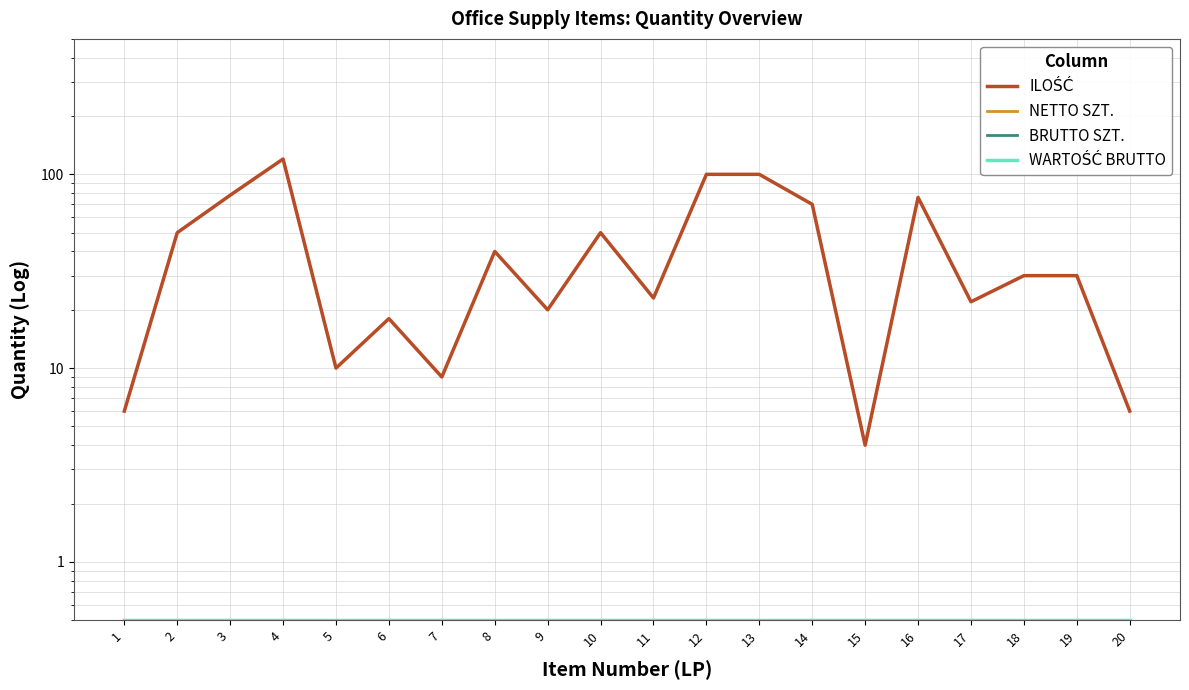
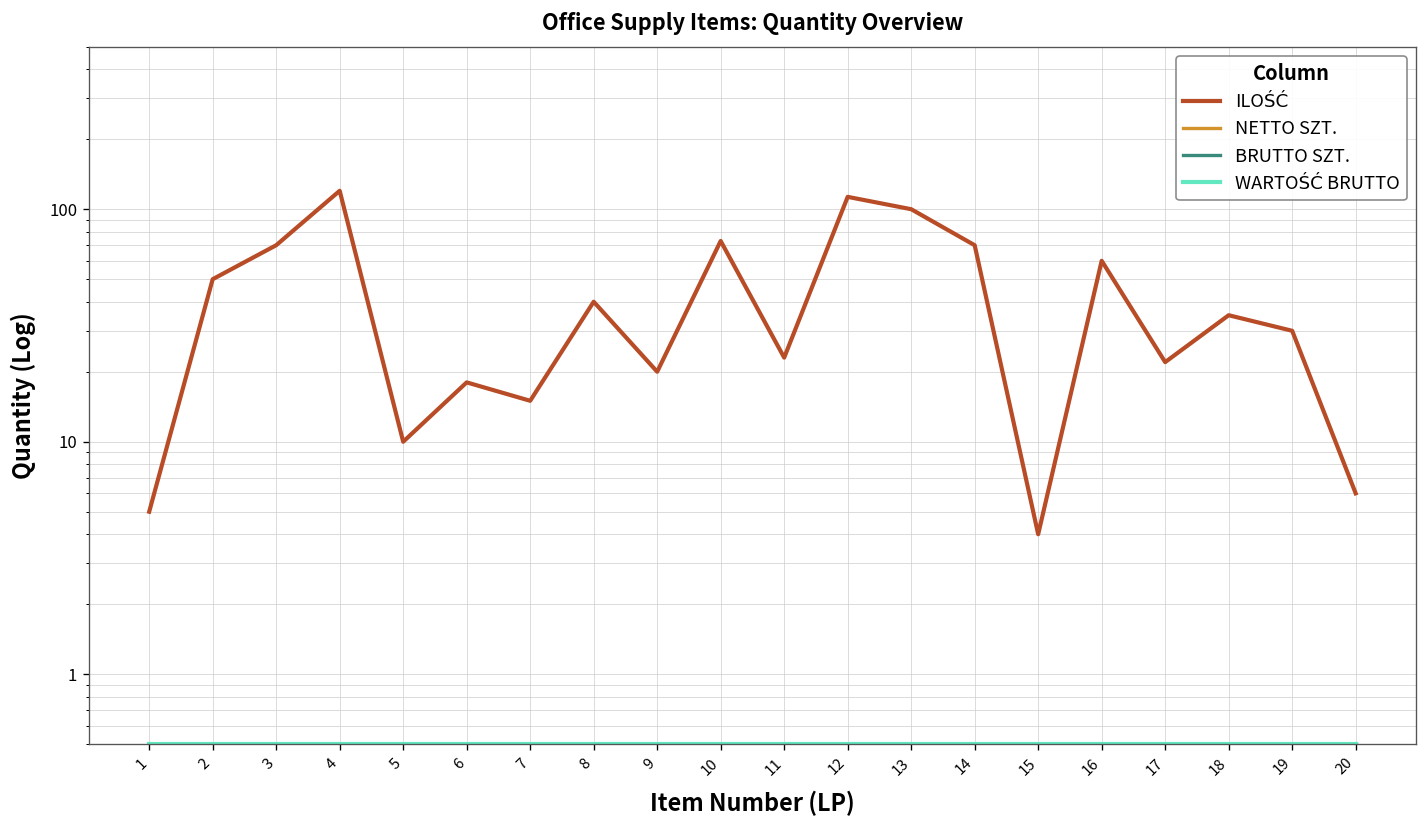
ILOŚĆ, 1: 6 -> 5
ILOŚĆ, 3: 78 -> 70
ILOŚĆ, 7: 9 -> 15
ILOŚĆ, 10: 50 -> 73
ILOŚĆ, 12: 100 -> 110
ILOŚĆ, 16: 76 -> 60
ILOŚĆ, 18: 30 -> 35
